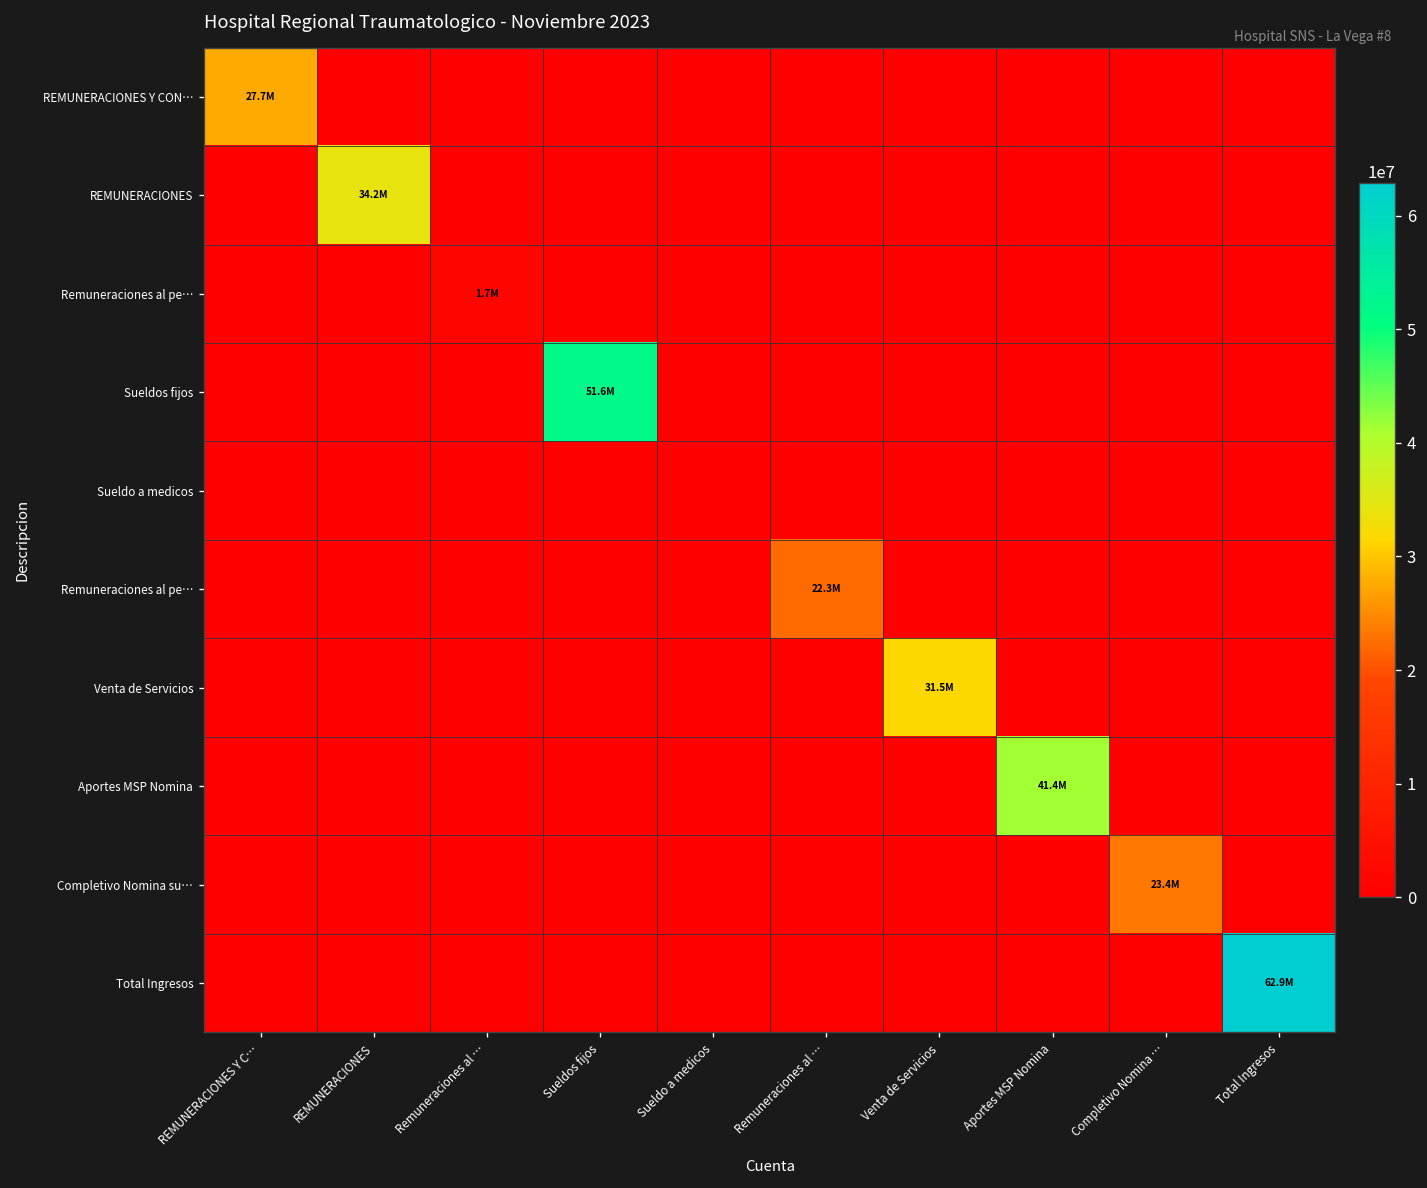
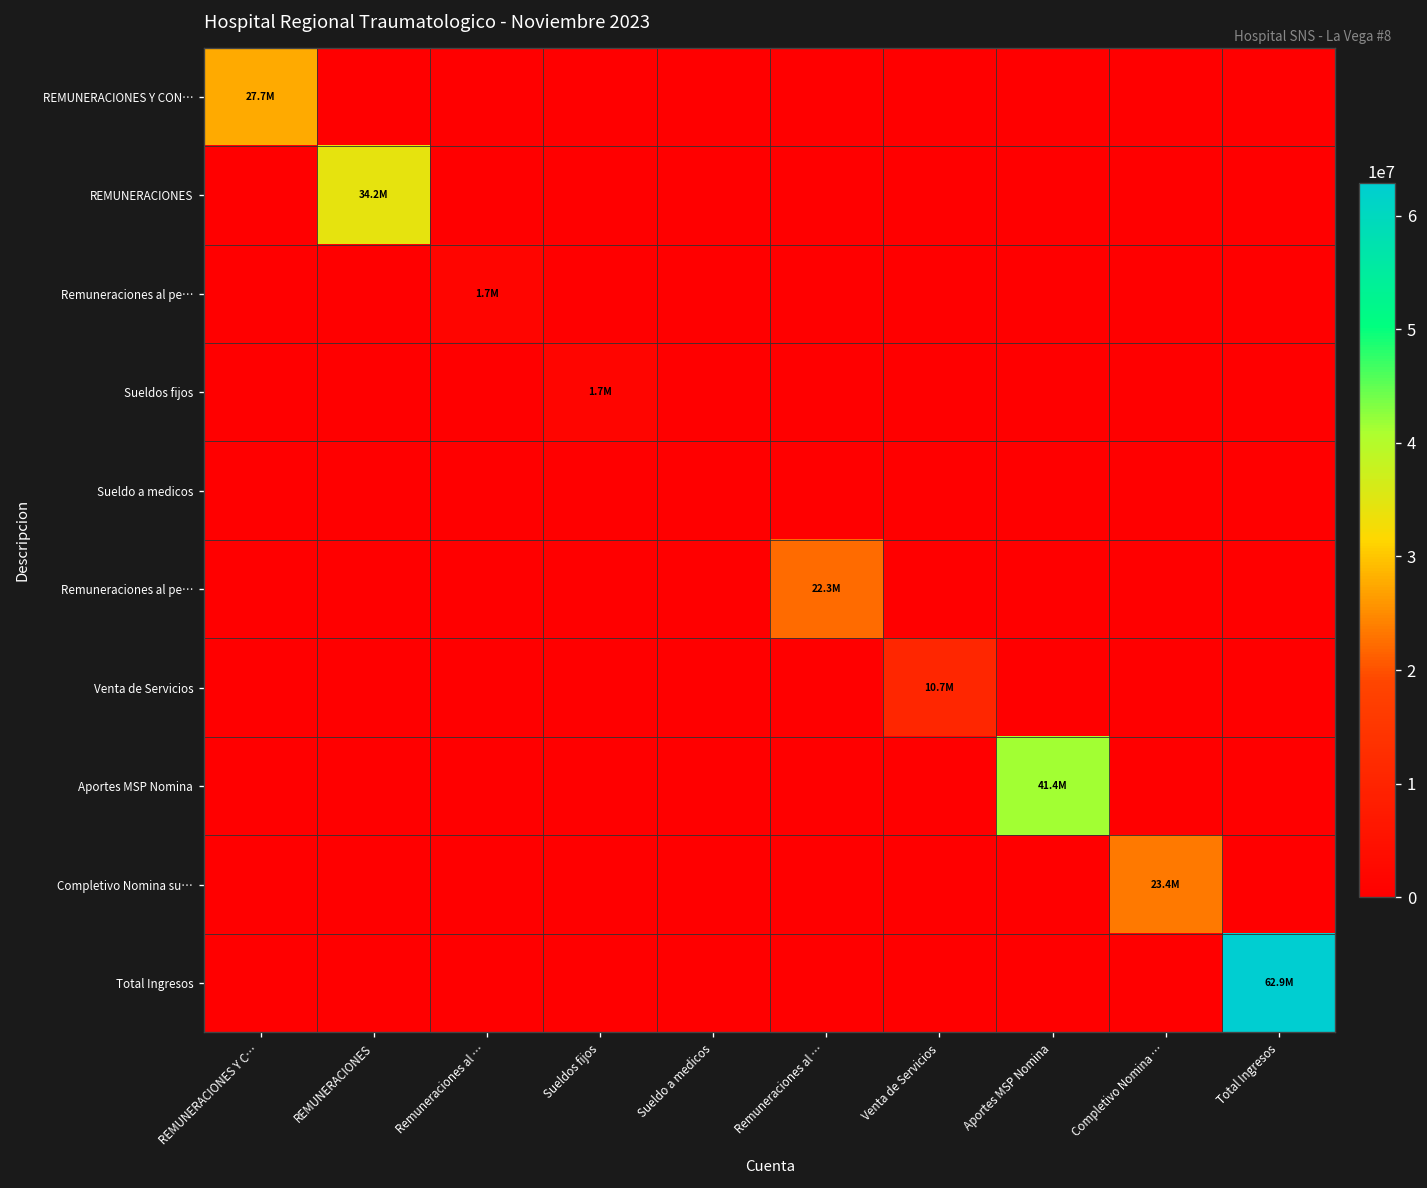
Sueldos fijos, Sueldos fijos: 51.6M -> 1.7M
Venta de Servicios, Venta de Servicios: 31.5M -> 10.7M
